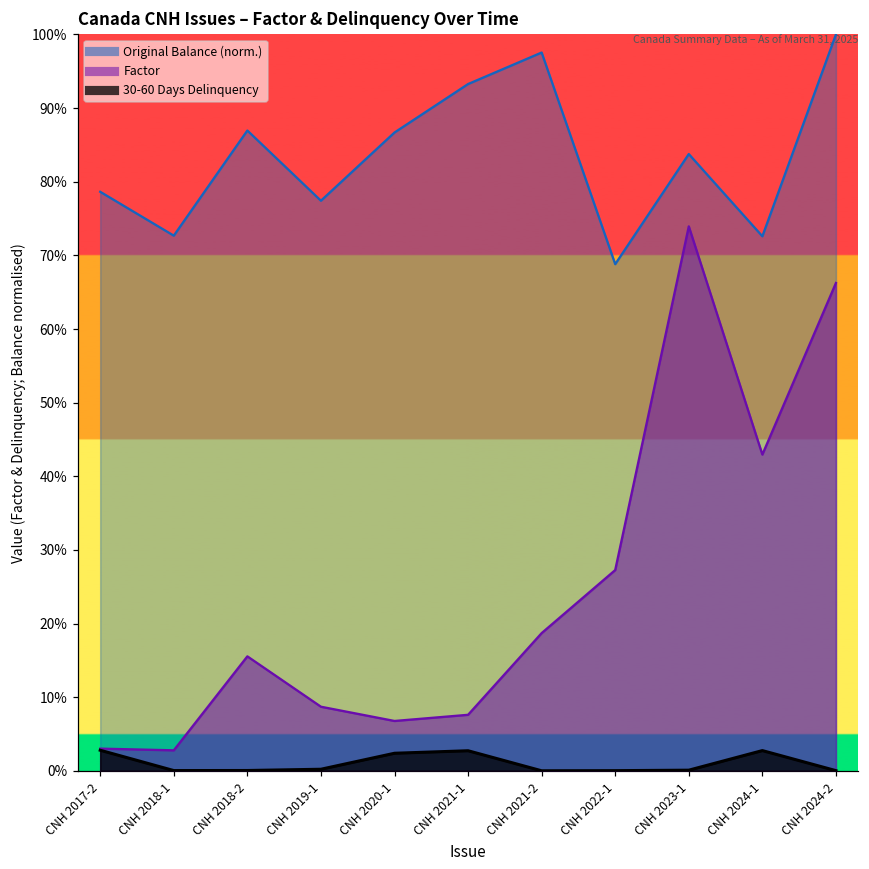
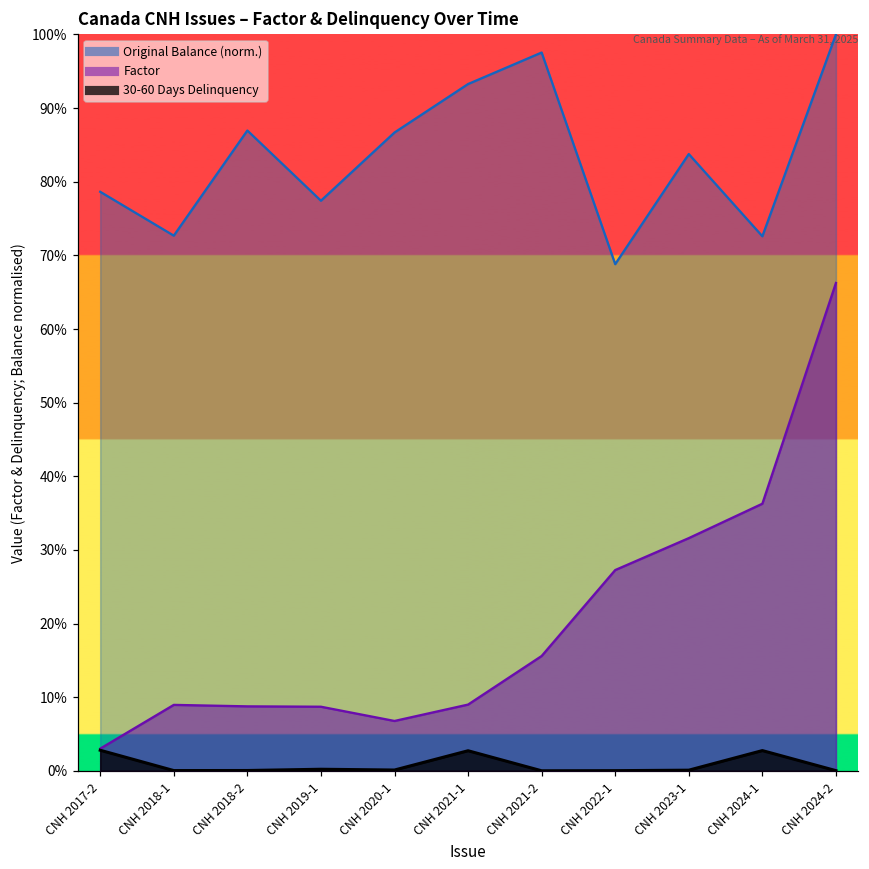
Factor, CNH 2018-1: 3% -> 9%
Factor, CNH 2018-2: 16% -> 9%
30-60 Days Delinquency, CNH 2020-1: 2% -> 0%
Factor, CNH 2021-1: 8% -> 9%
Factor, CNH 2021-2: 19% -> 16%
Factor, CNH 2023-1: 74% -> 32%
Factor, CNH 2024-1: 43% -> 36%
